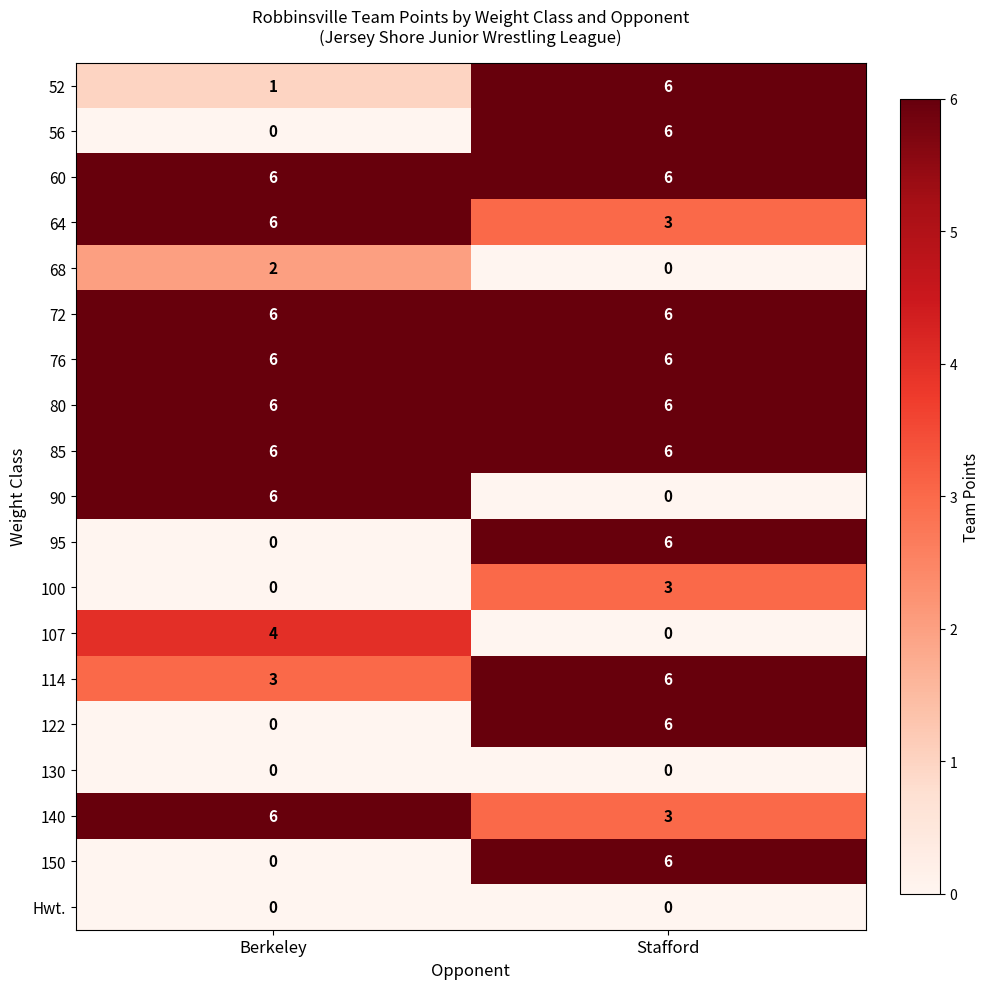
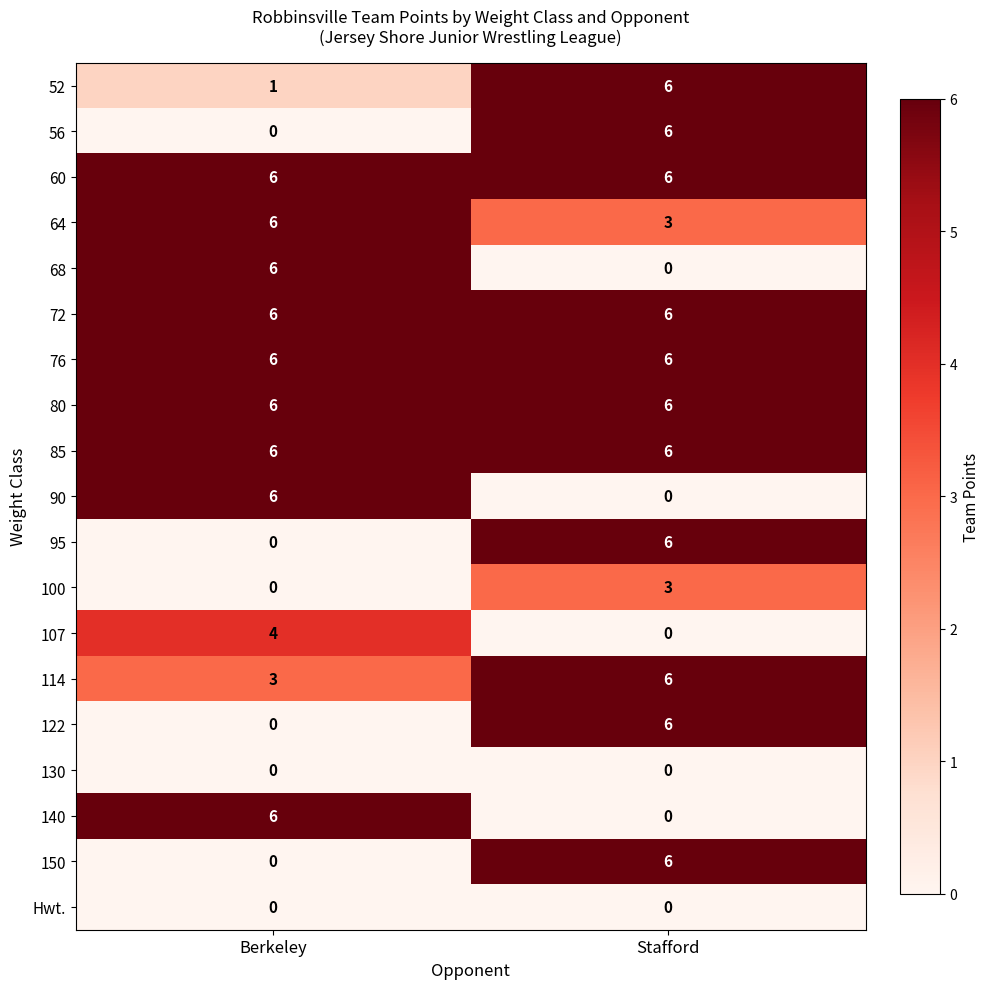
68, Berkeley: 2 -> 6
140, Stafford: 3 -> 0
